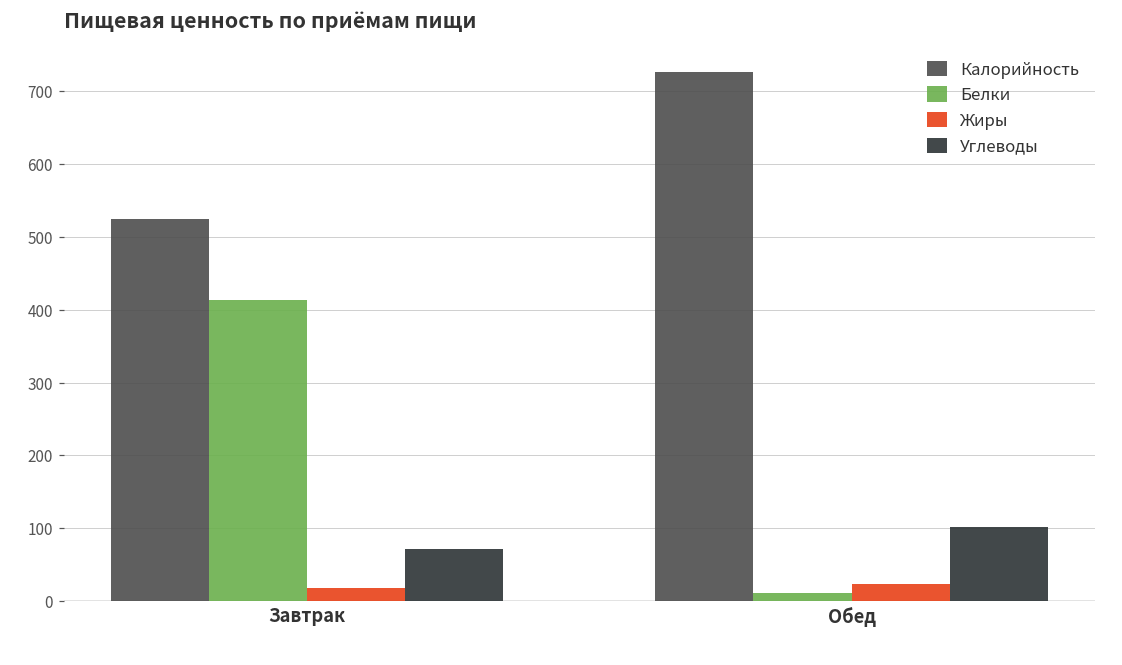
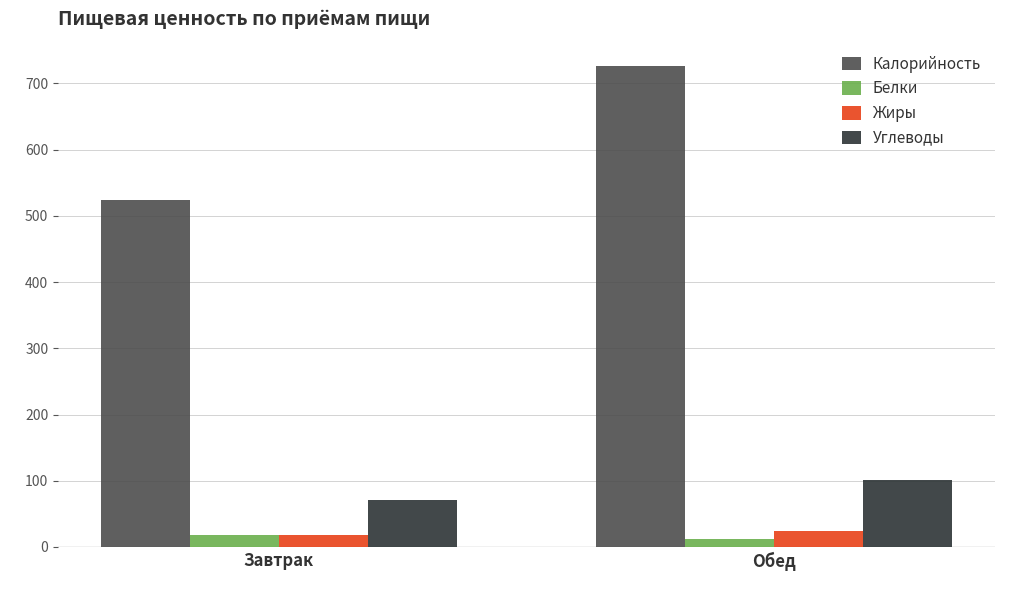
Белки, Завтрак: 410 -> 20
